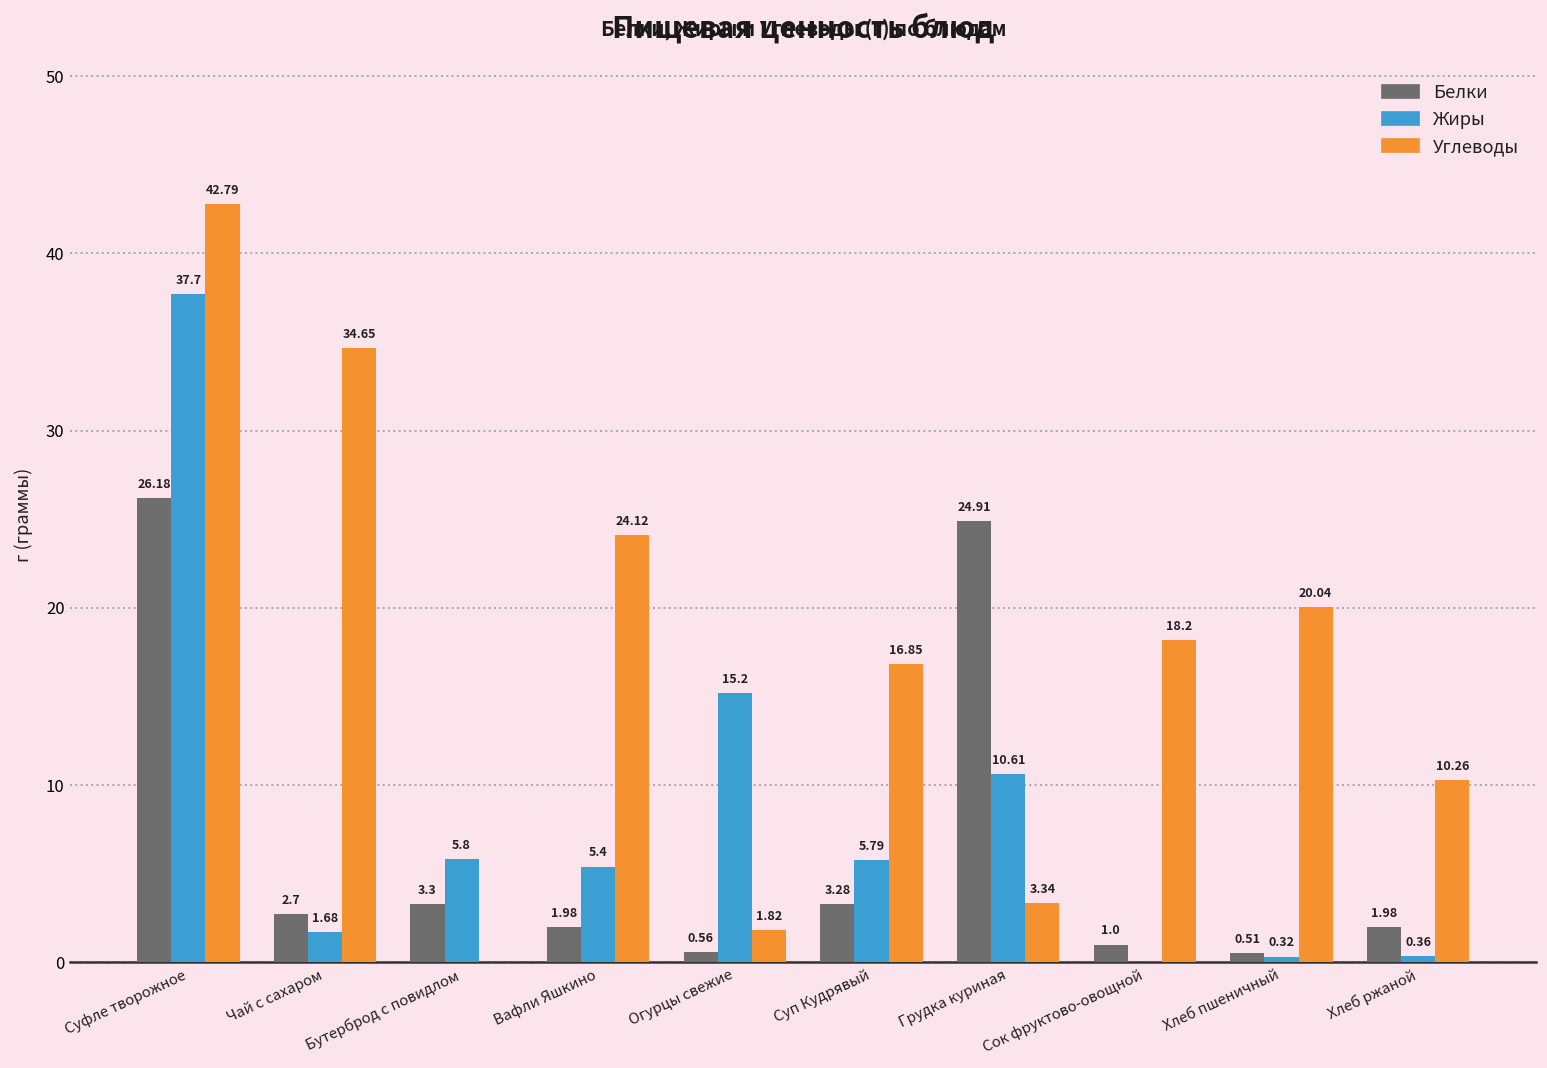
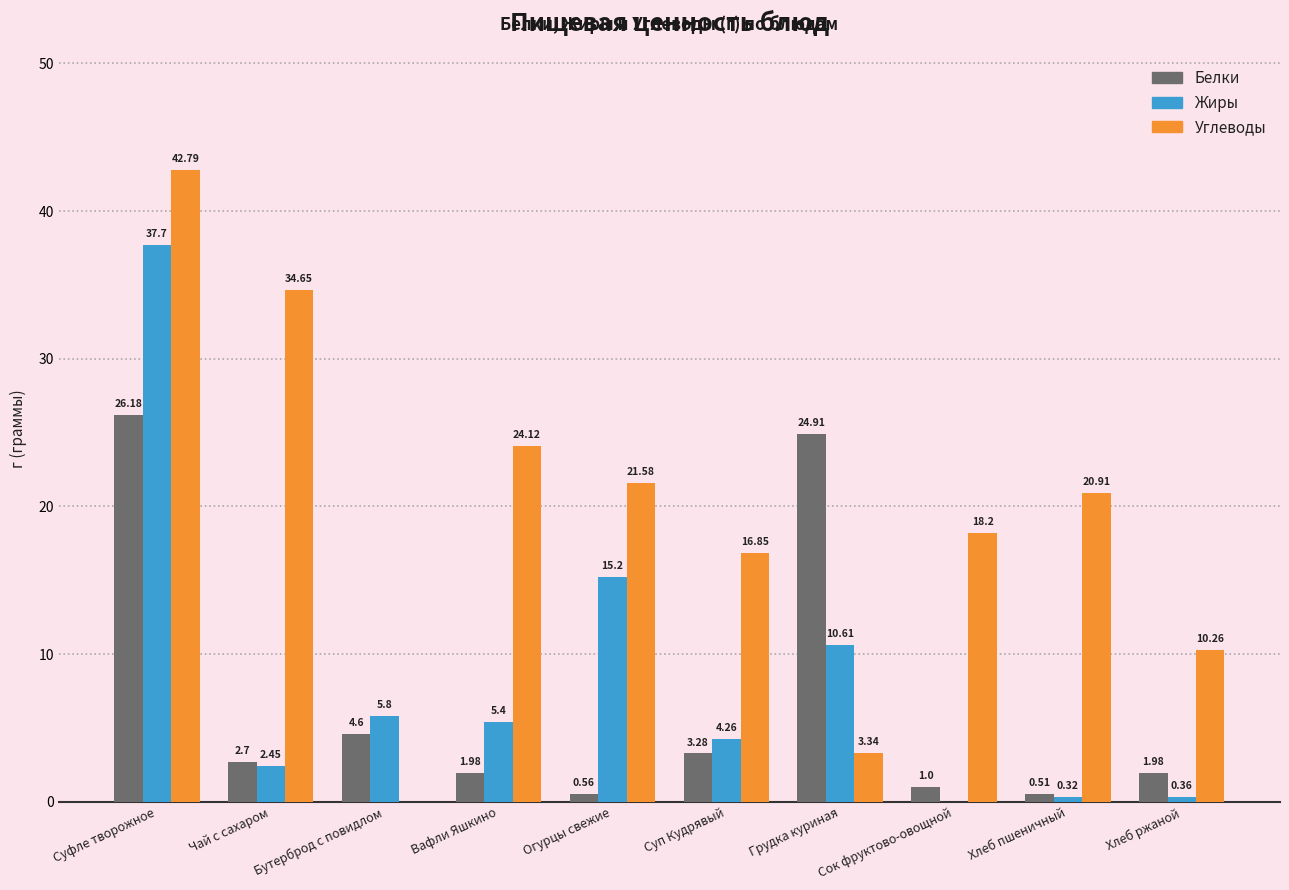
Жиры, Чай с сахаром: 1.68 -> 2.45
Белки, Бутерброд с повидлом: 3.3 -> 4.6
Углеводы, Огурцы свежие: 1.82 -> 21.58
Жиры, Суп Кудрявый: 5.79 -> 4.26
Углеводы, Хлеб пшеничный: 20.04 -> 20.91
